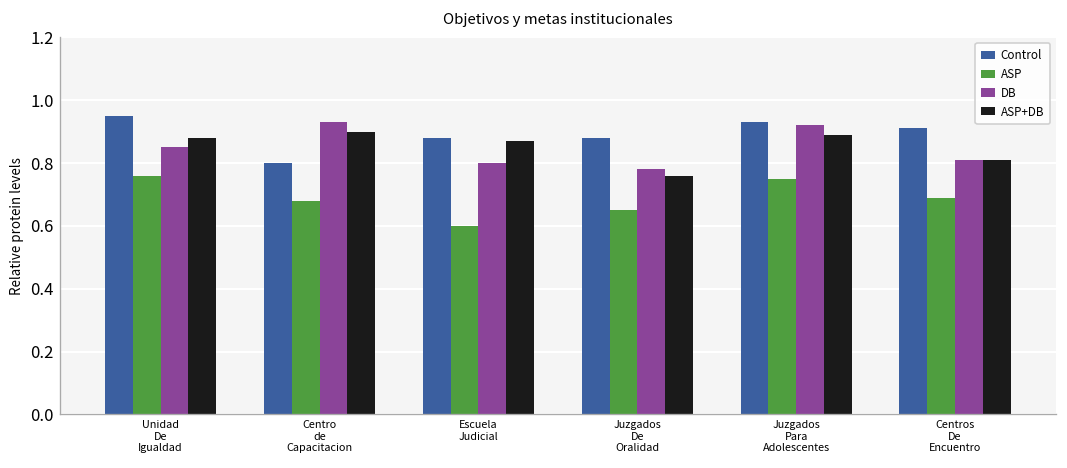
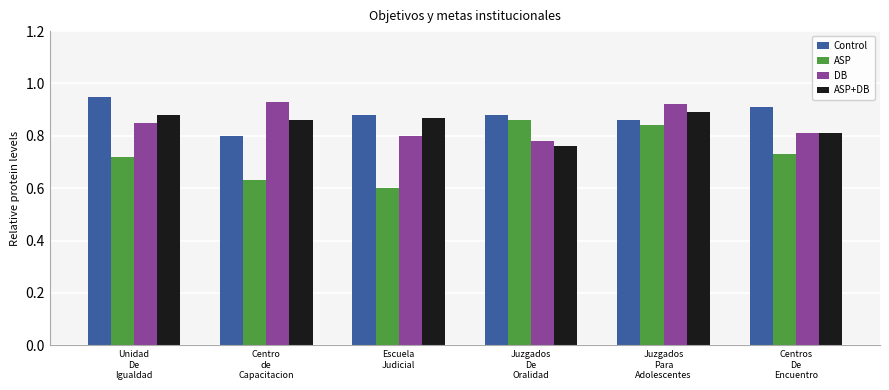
ASP, Unidad De Igualdad: 0.76 -> 0.72
ASP, Centro de Capacitacion: 0.68 -> 0.63
ASP+DB, Centro de Capacitacion: 0.90 -> 0.86
ASP, Juzgados De Oralidad: 0.65 -> 0.86
Control, Juzgados Para Adolescentes: 0.93 -> 0.86
ASP, Juzgados Para Adolescentes: 0.75 -> 0.84
ASP, Centros De Encuentro: 0.69 -> 0.73
